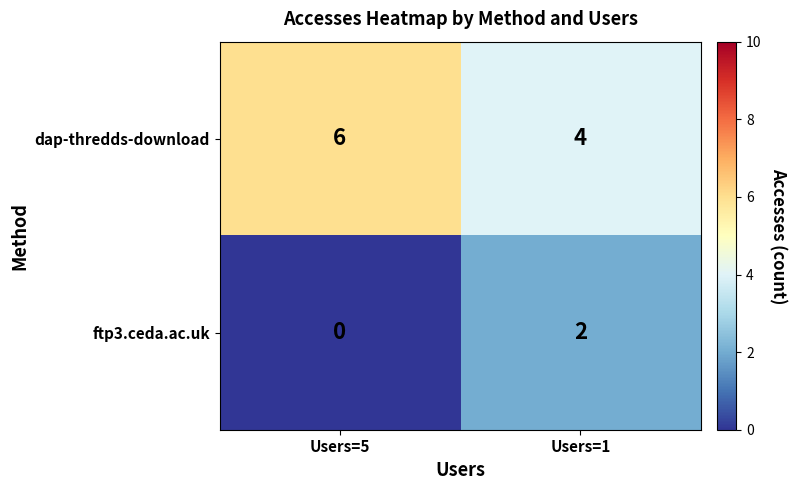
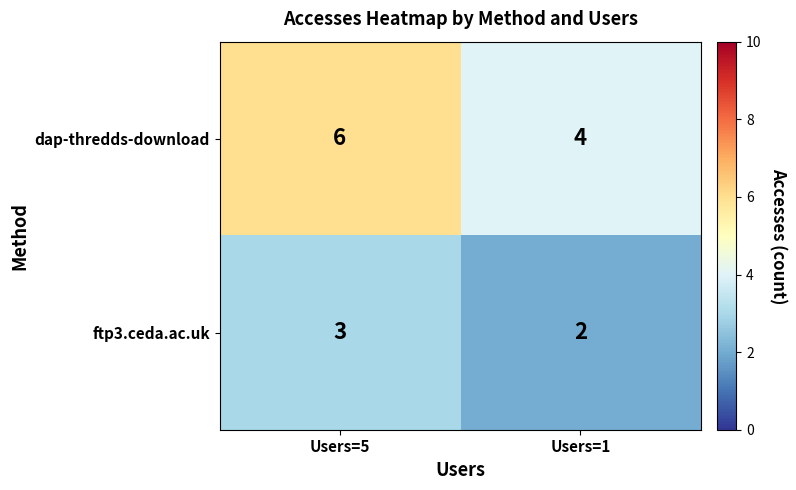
ftp3.ceda.ac.uk, Users=5: 0 -> 3
